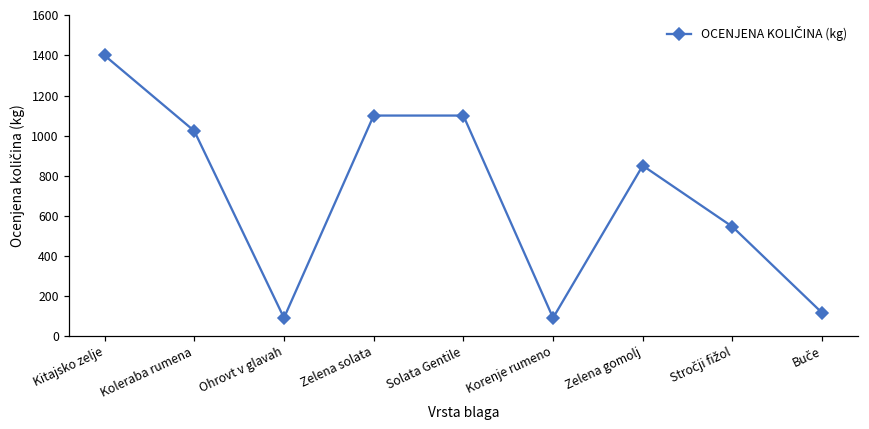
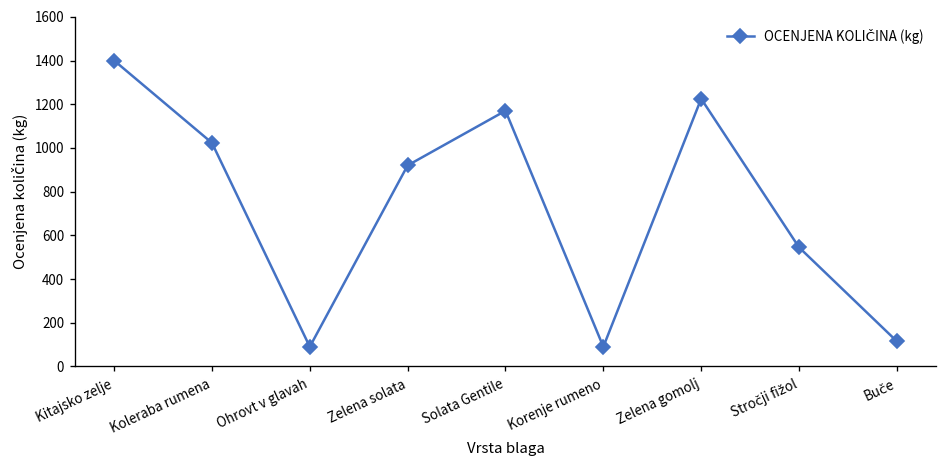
Zelena solata: 1100 -> 920
Solata Gentile: 1100 -> 1170
Zelena gomolj: 850 -> 1230
